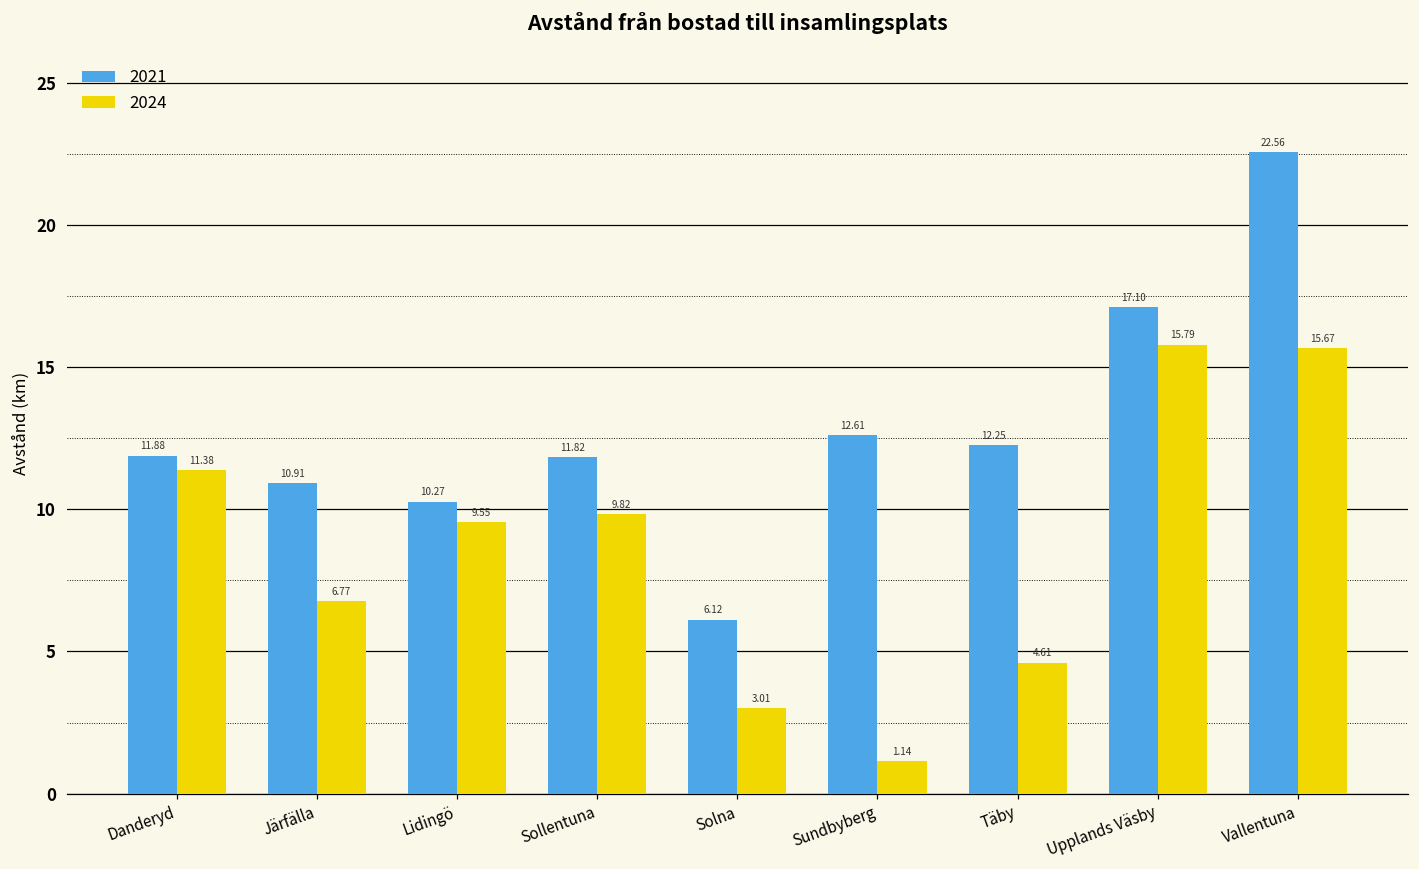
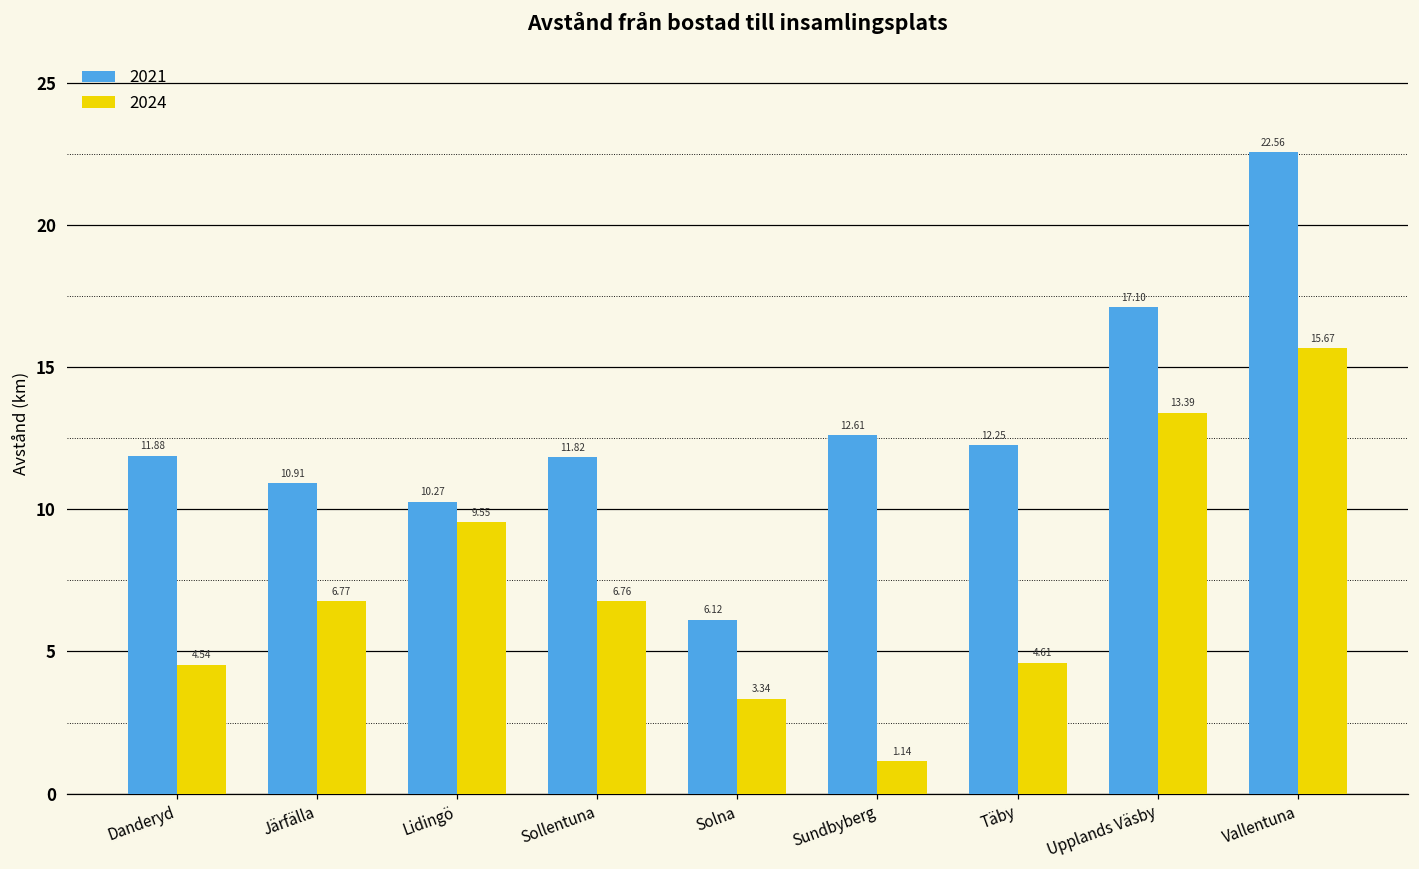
2024, Danderyd: 11.38 -> 4.54
2024, Sollentuna: 9.82 -> 6.76
2024, Solna: 3.01 -> 3.34
2024, Upplands Väsby: 15.79 -> 13.39
